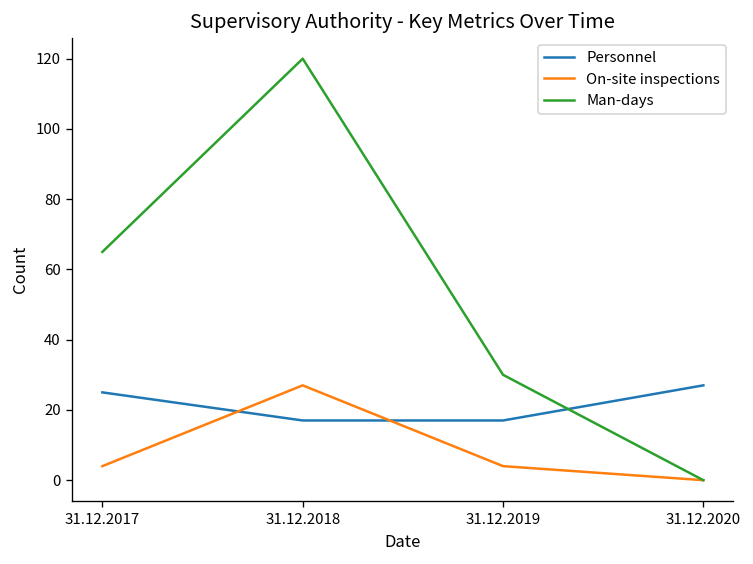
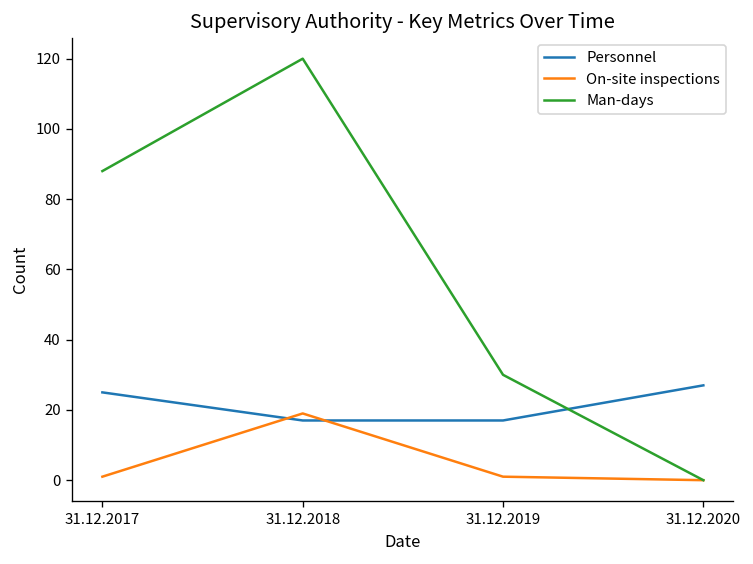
On-site inspections, 31.12.2017: 4 -> 1
Man-days, 31.12.2017: 65 -> 88
On-site inspections, 31.12.2018: 27 -> 19
On-site inspections, 31.12.2019: 4 -> 1
